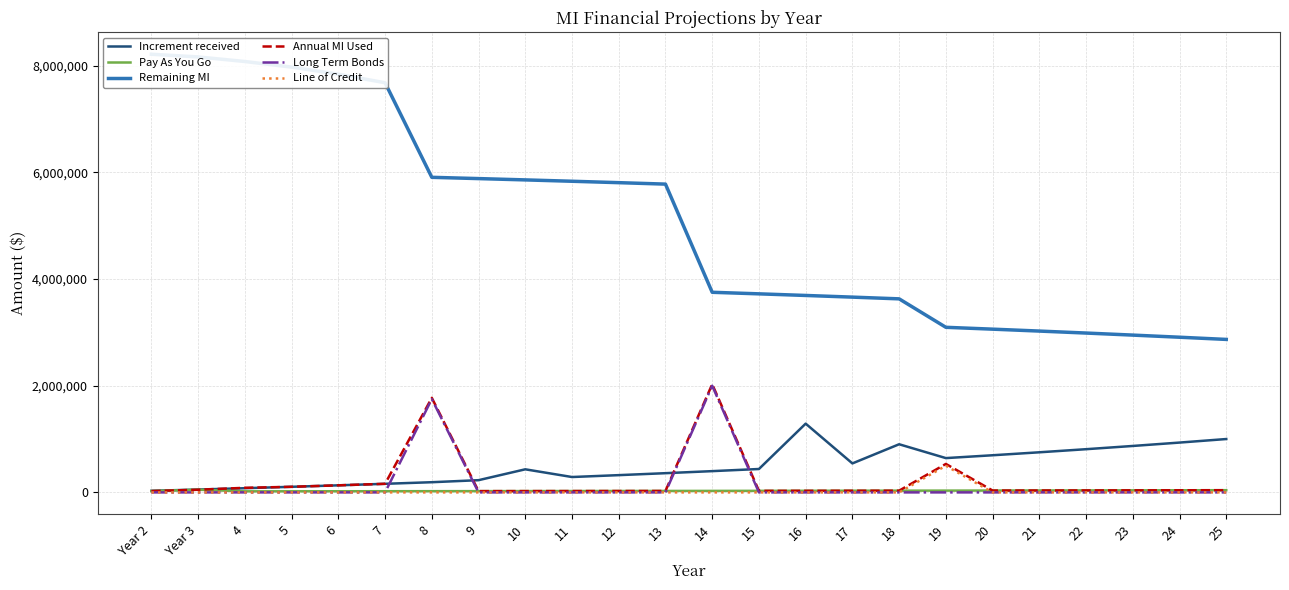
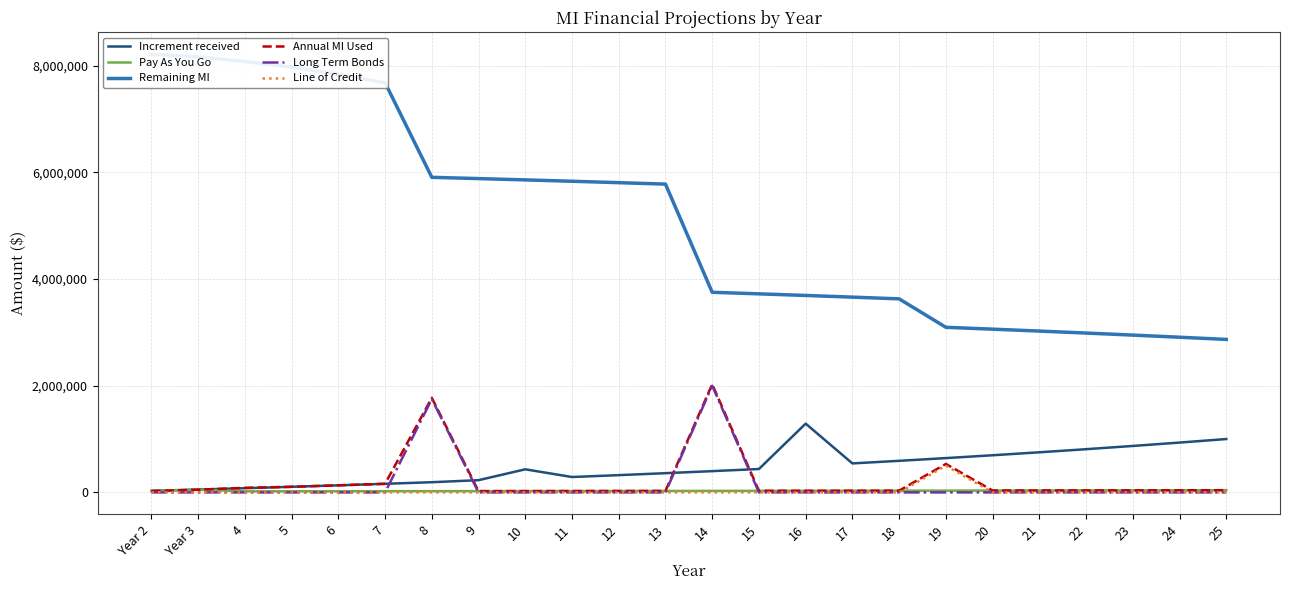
Increment received, 18: 900,000 -> 600,000
